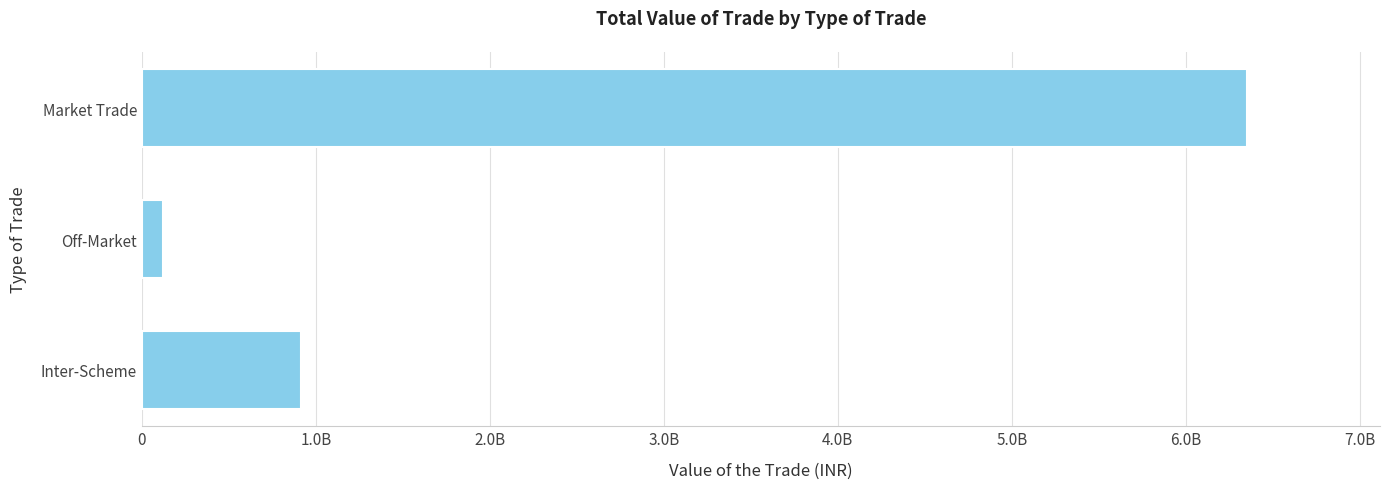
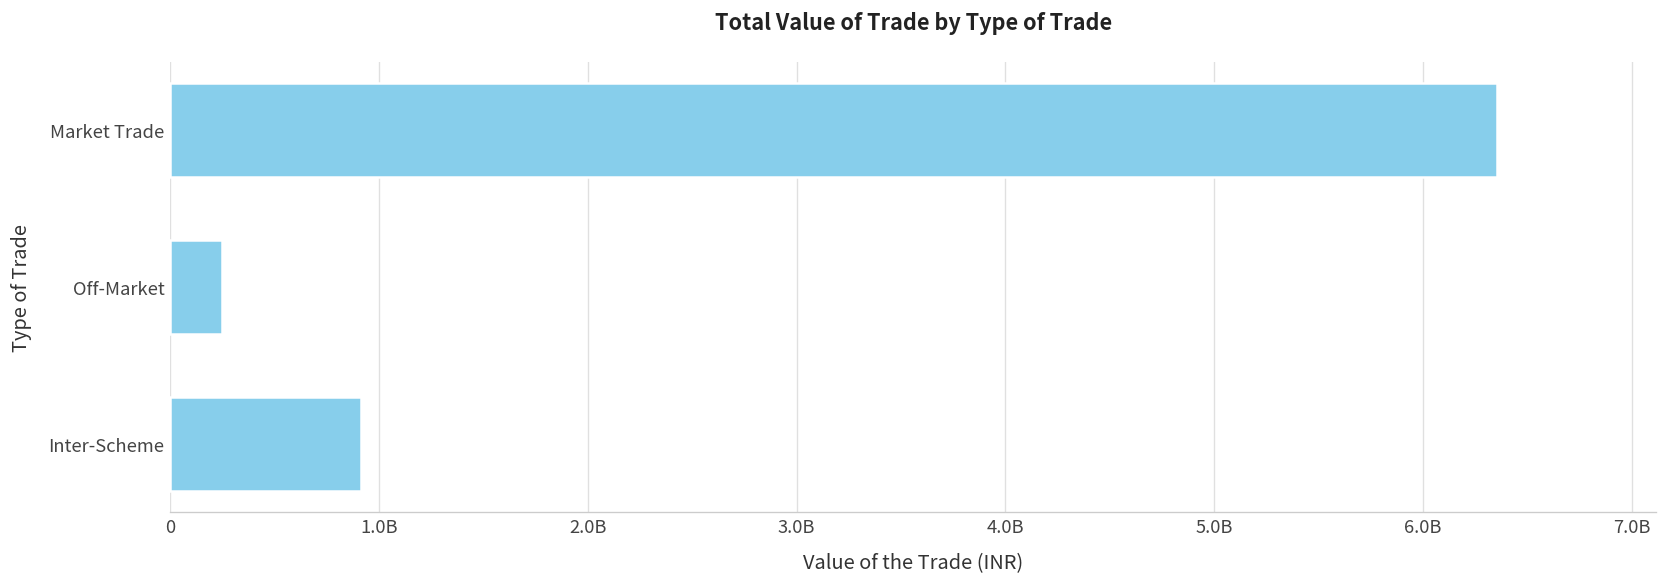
Off-Market: 120000000 -> 250000000
